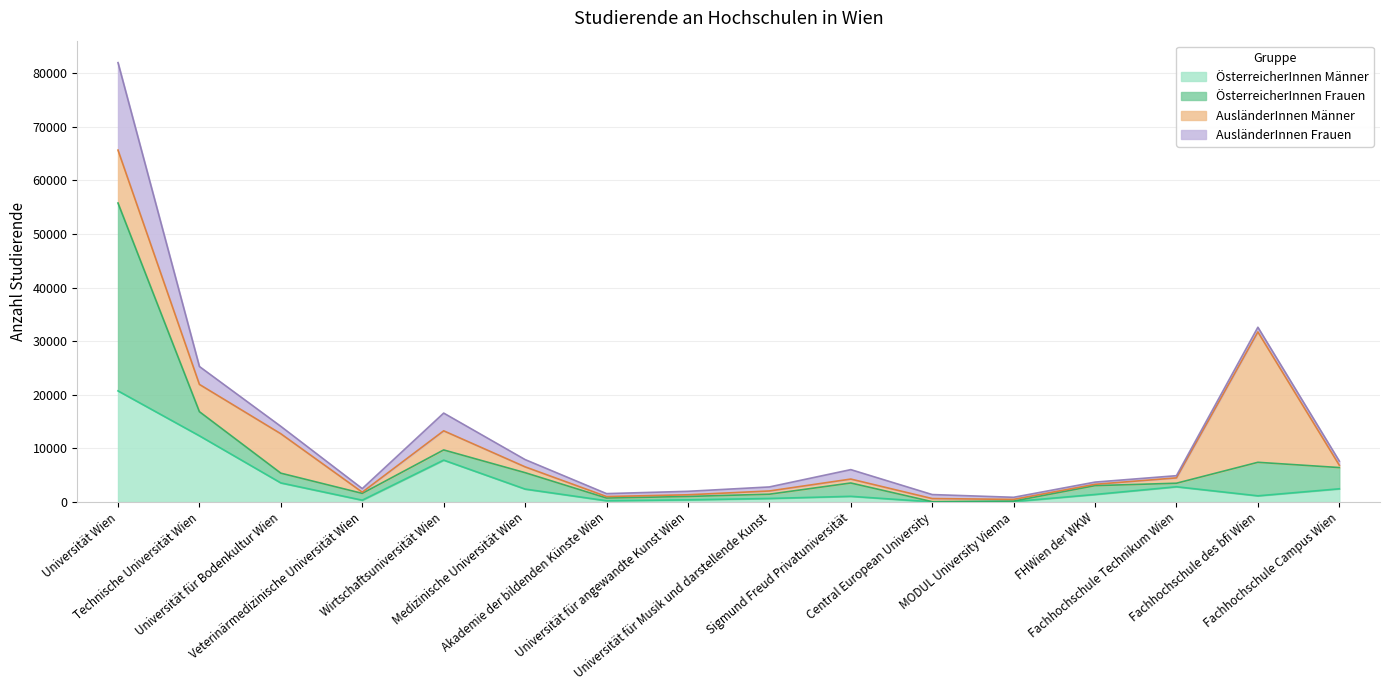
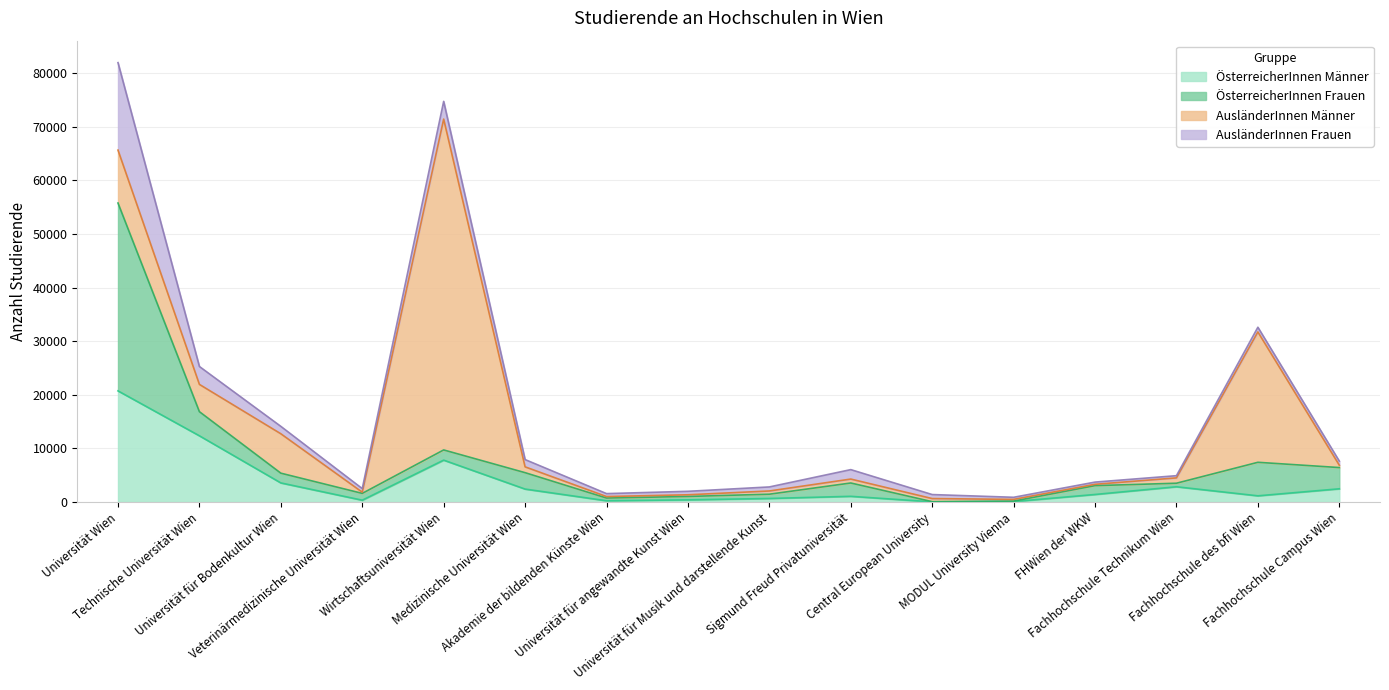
AusländerInnen Männer, Wirtschaftsuniversität Wien: 4000 -> 62000
